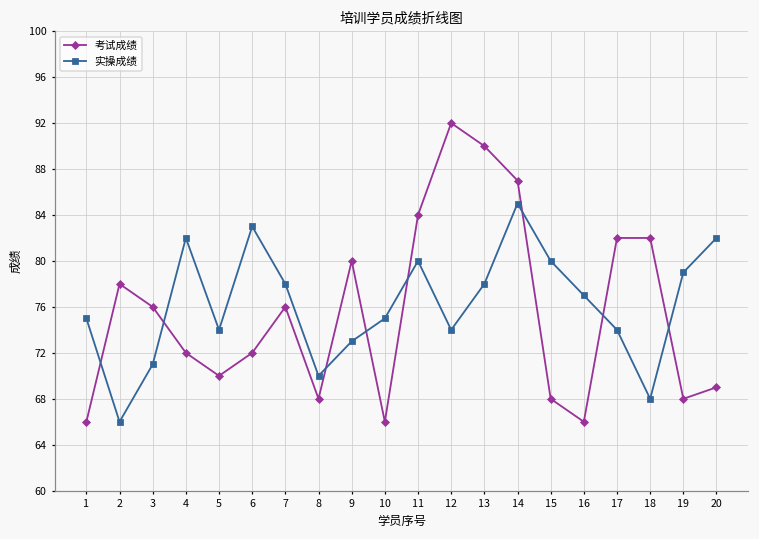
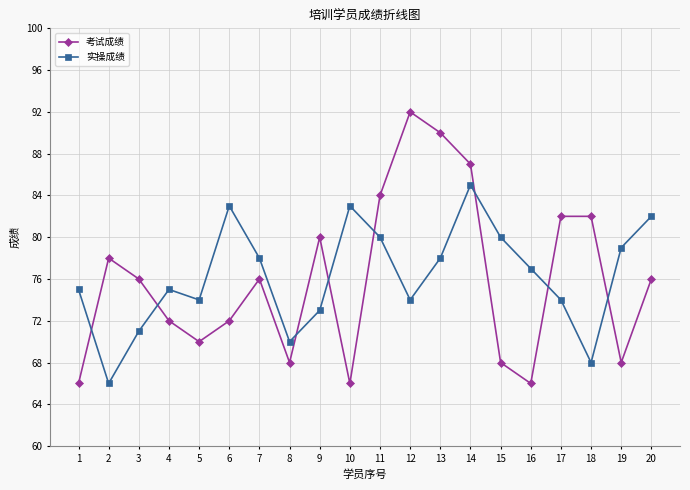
实操成绩, 4: 82 -> 75
实操成绩, 10: 75 -> 83
考试成绩, 20: 69 -> 76
